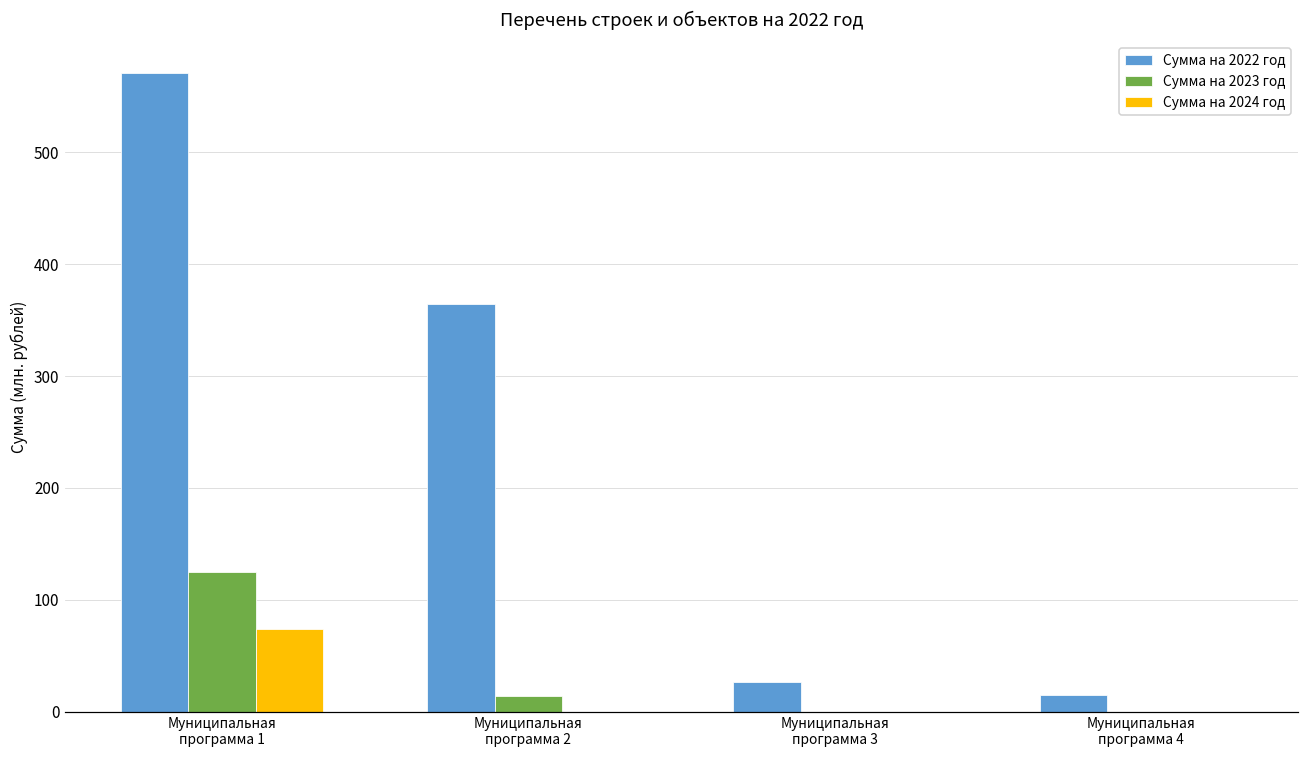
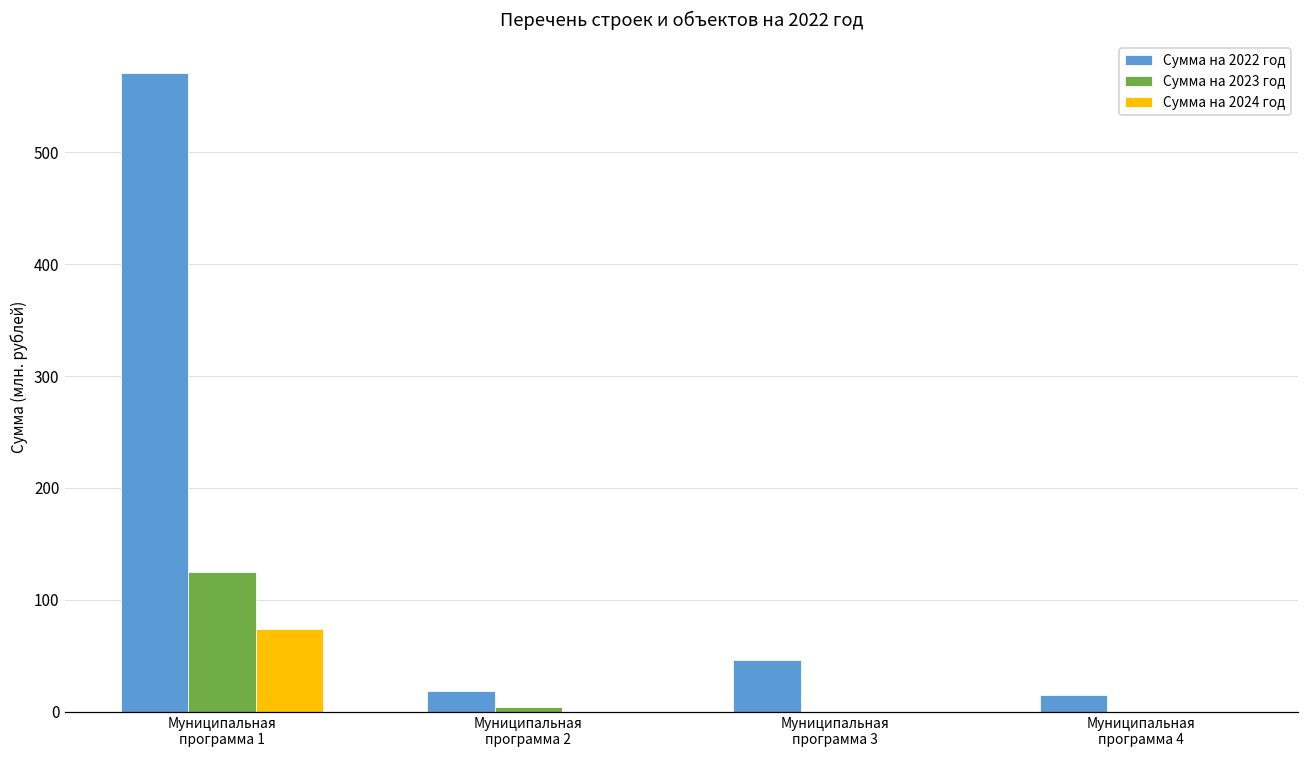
Сумма на 2022 год, Муниципальная программа 2: 364 -> 19
Сумма на 2023 год, Муниципальная программа 2: 14 -> 4
Сумма на 2022 год, Муниципальная программа 3: 26 -> 46
